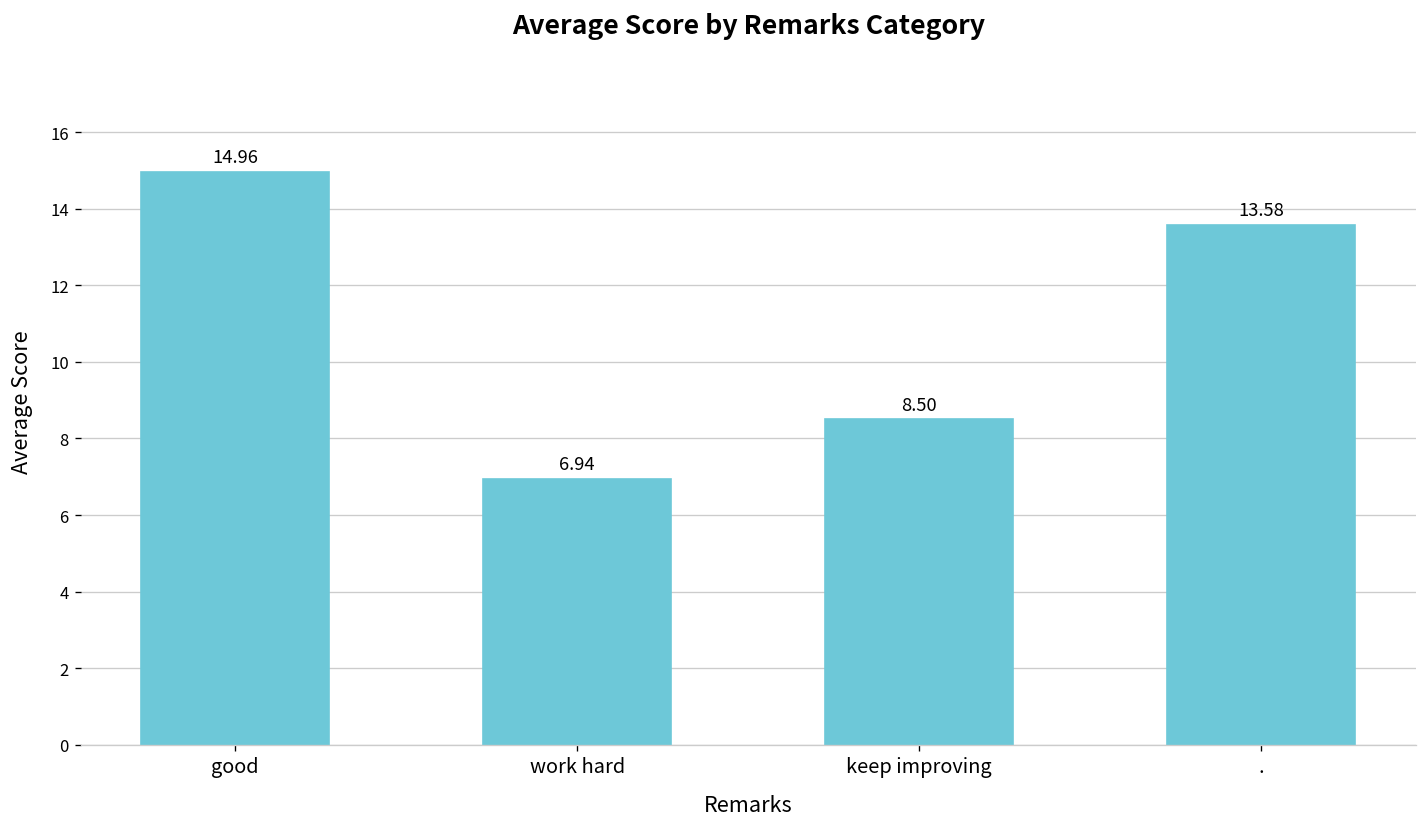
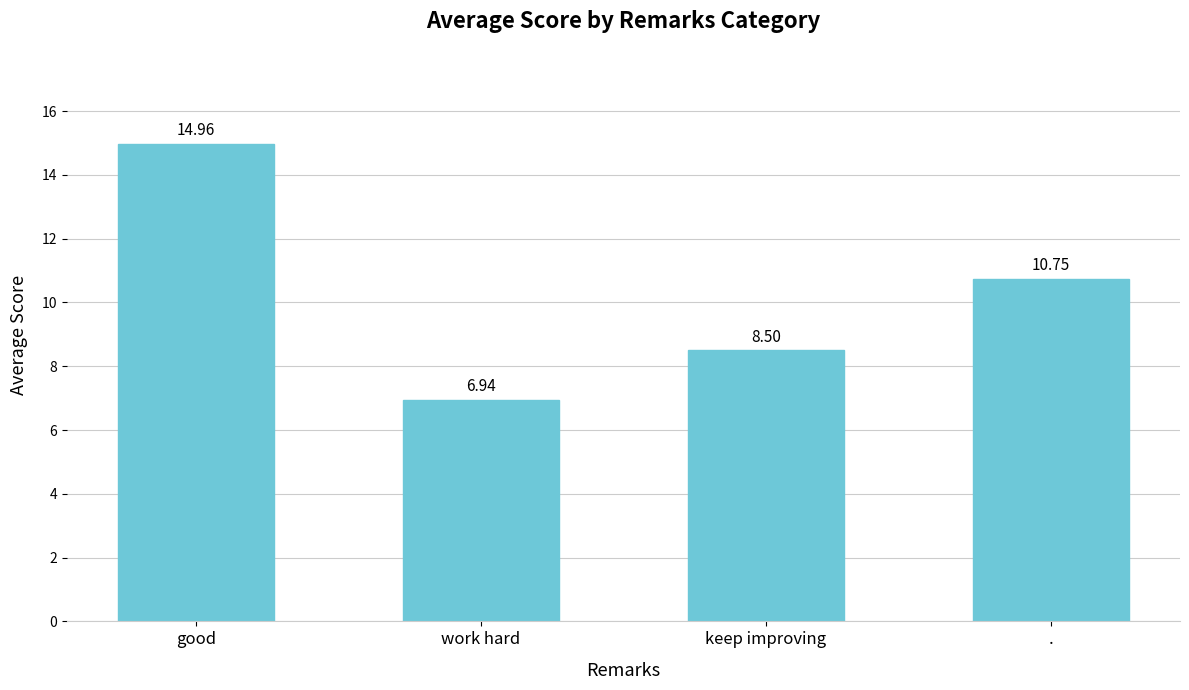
.: 13.58 -> 10.75
